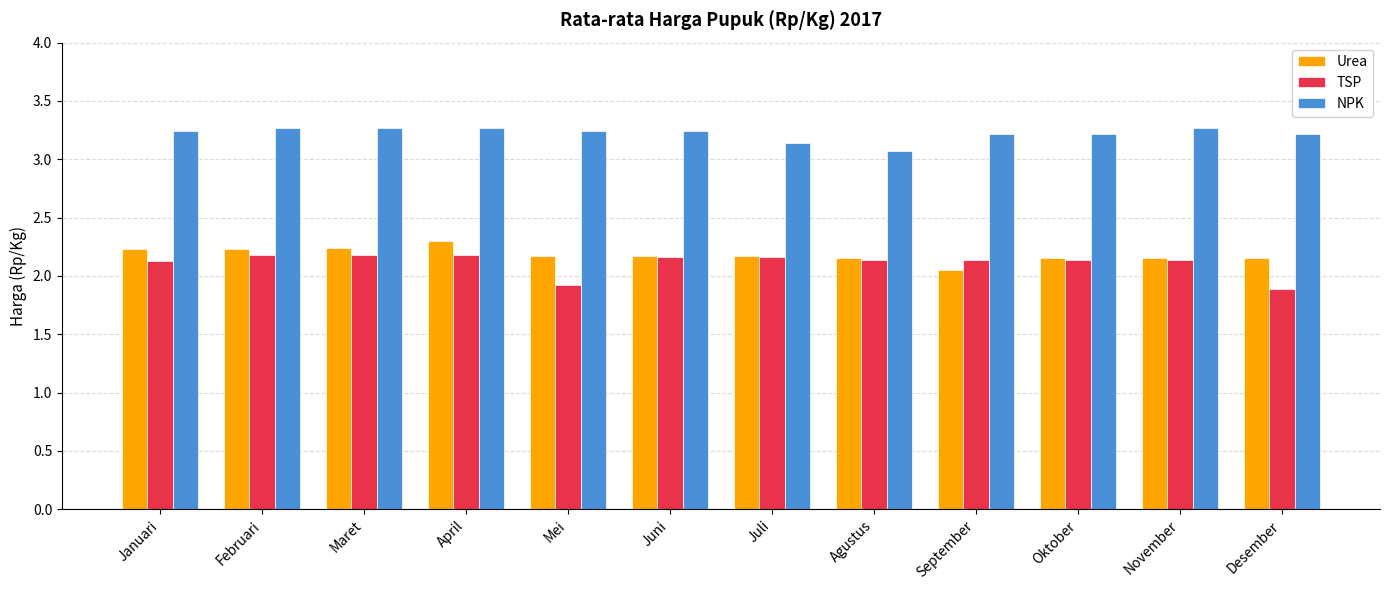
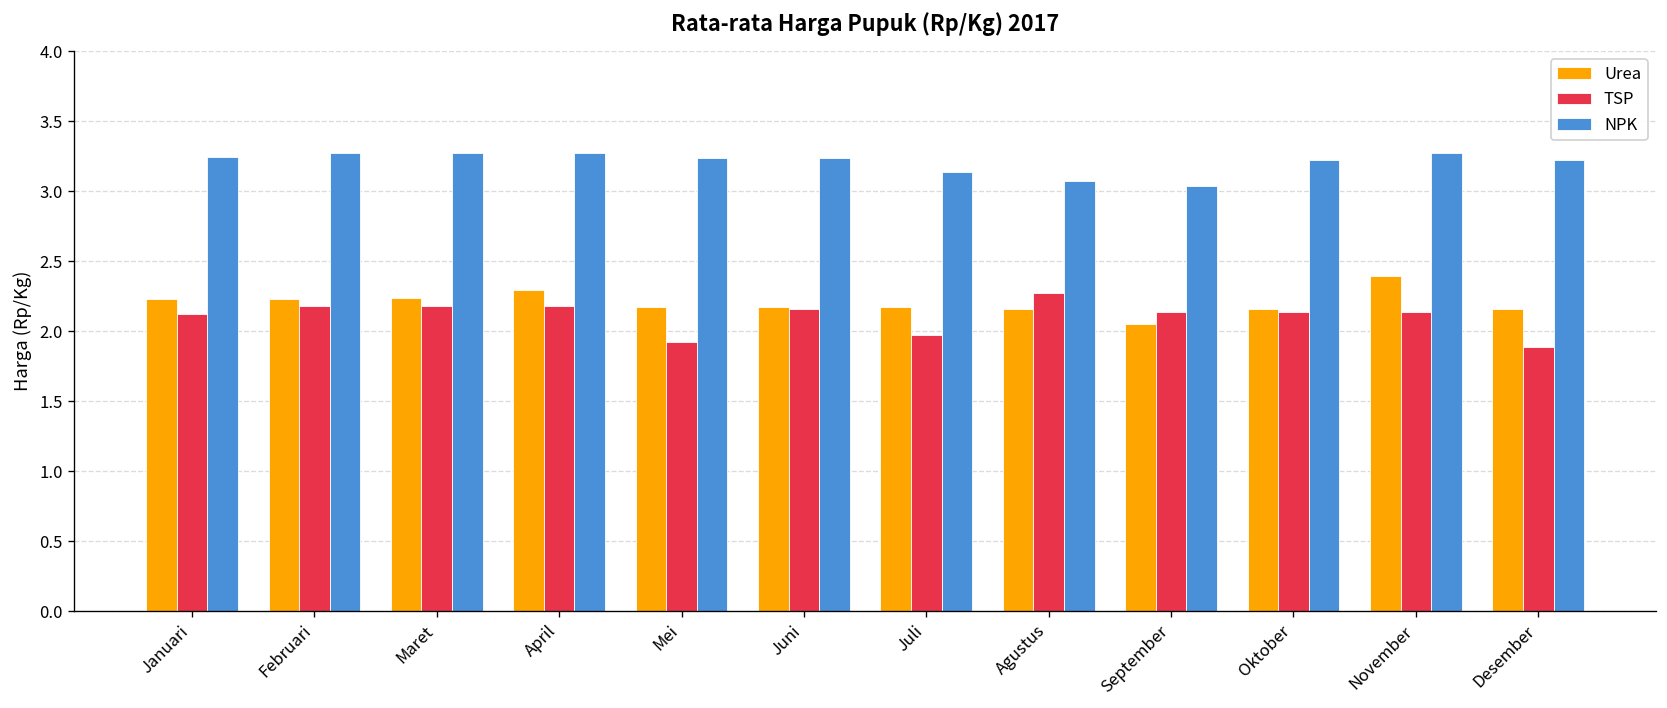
TSP, Juli: 2.16 -> 1.97
TSP, Agustus: 2.14 -> 2.27
NPK, September: 3.22 -> 3.04
Urea, November: 2.16 -> 2.40
